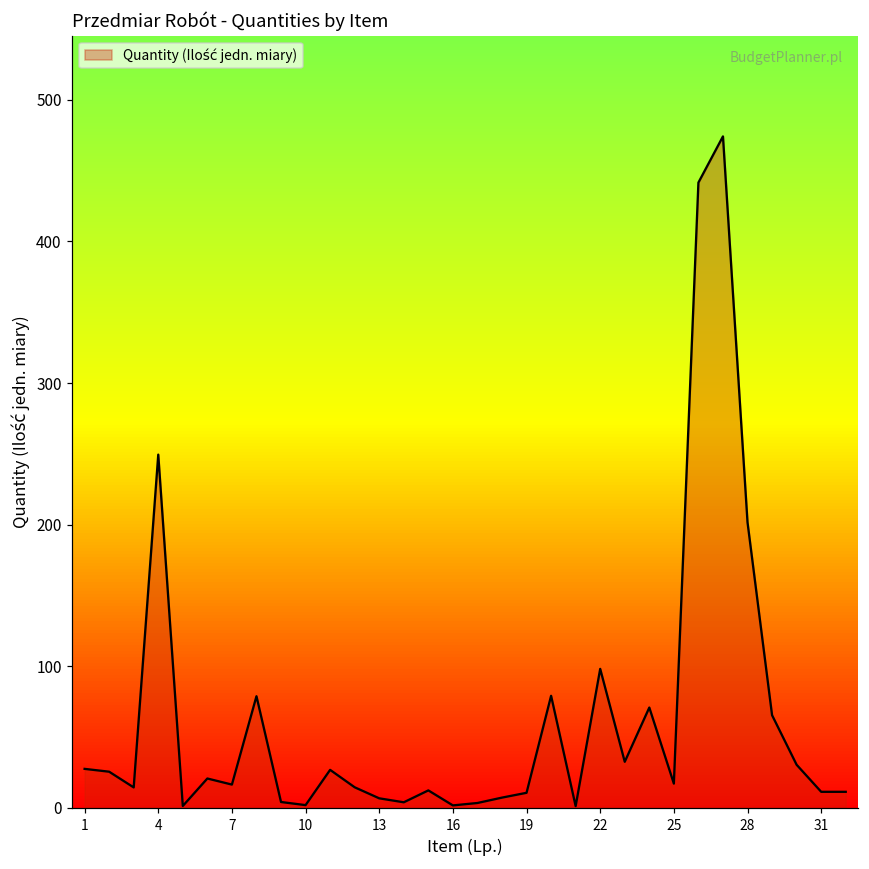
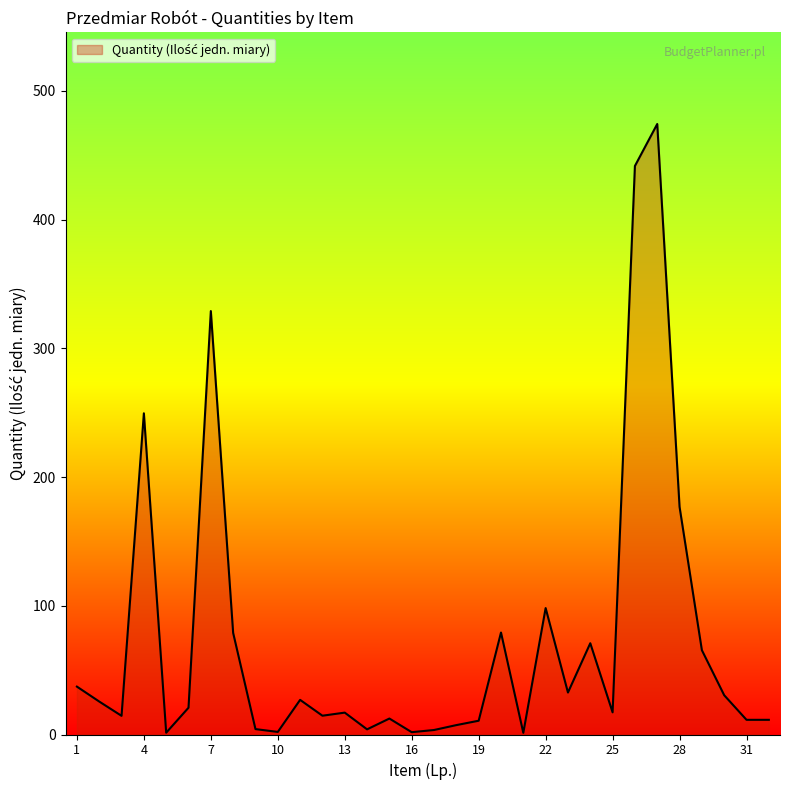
1: 28 -> 37
7: 17 -> 329
13: 7 -> 17
28: 202 -> 177
